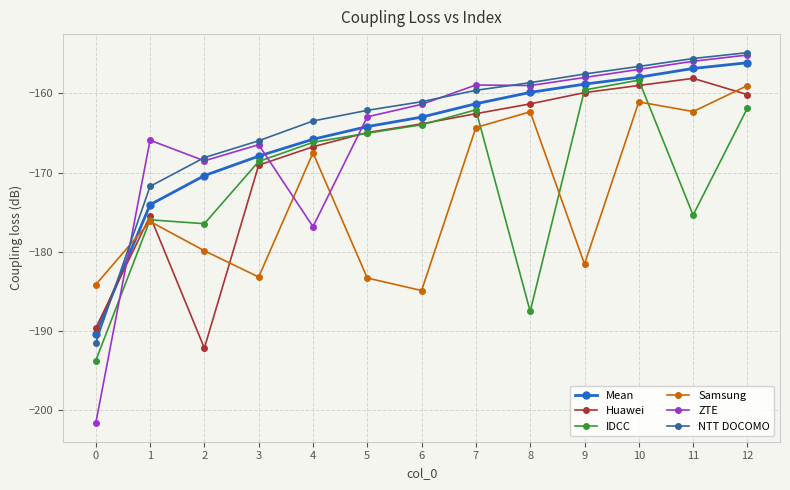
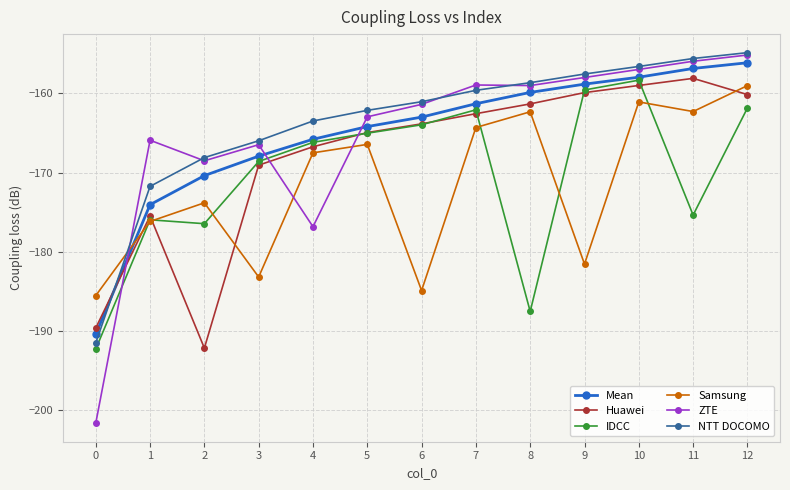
IDCC, 0: -194 -> -192
Samsung, 0: -184 -> -186
Samsung, 2: -180 -> -174
Samsung, 5: -183 -> -166
